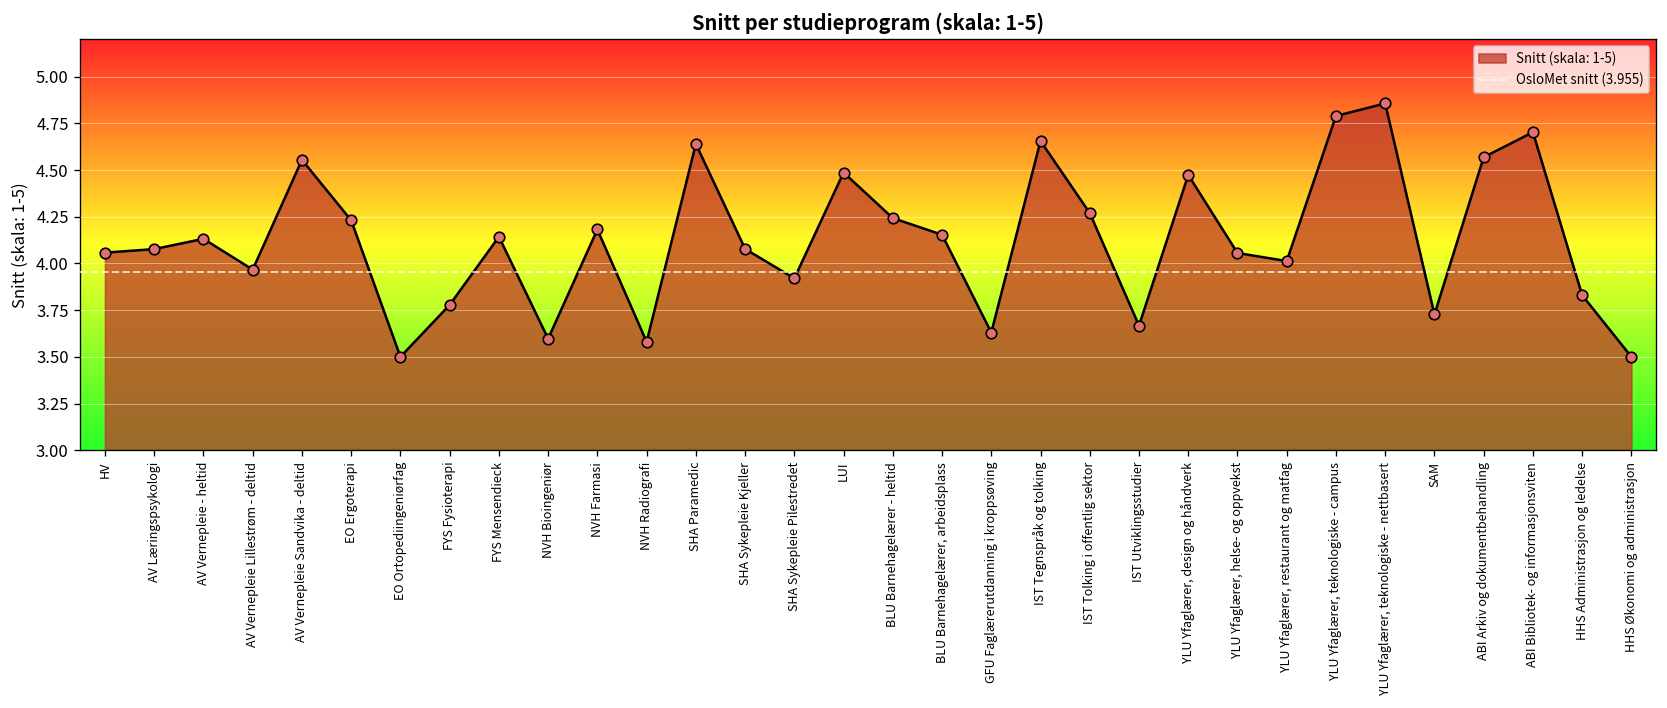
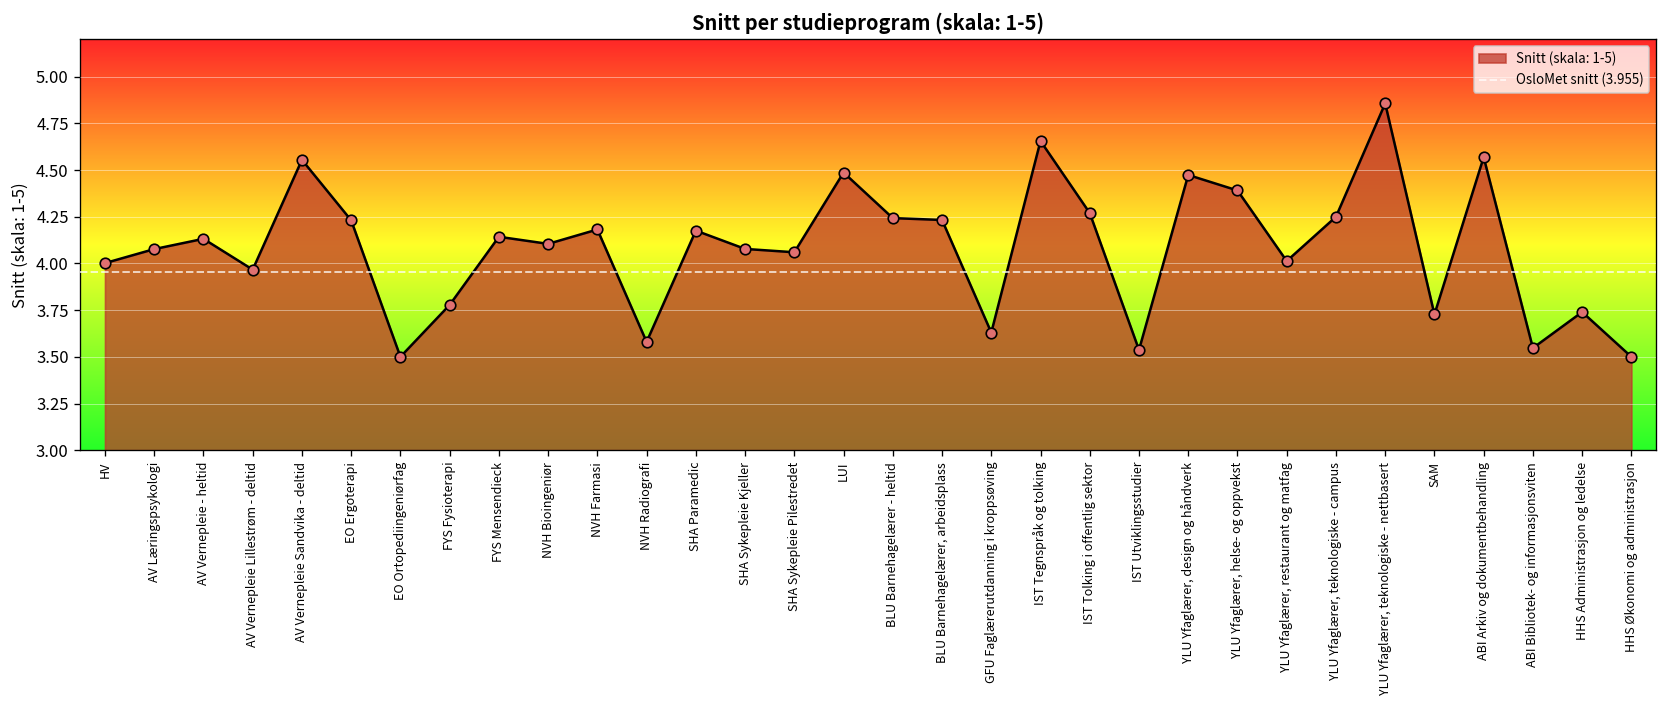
HV: 4.06 -> 4.00
NVH Bioingeniør: 3.60 -> 4.11
SHA Paramedic: 4.64 -> 4.18
SHA Sykepleie Pilestredet: 3.92 -> 4.06
BLU Barnehagelærer, arbeidsplass: 4.15 -> 4.23
IST Utviklingsstudier: 3.67 -> 3.54
YLU Yfaglærer, helse- og oppvekst: 4.06 -> 4.39
YLU Yfaglærer, teknologiske - campus: 4.79 -> 4.25
ABI Bibliotek- og informasjonsviten: 4.70 -> 3.55
HHS Administrasjon og ledelse: 3.83 -> 3.74
